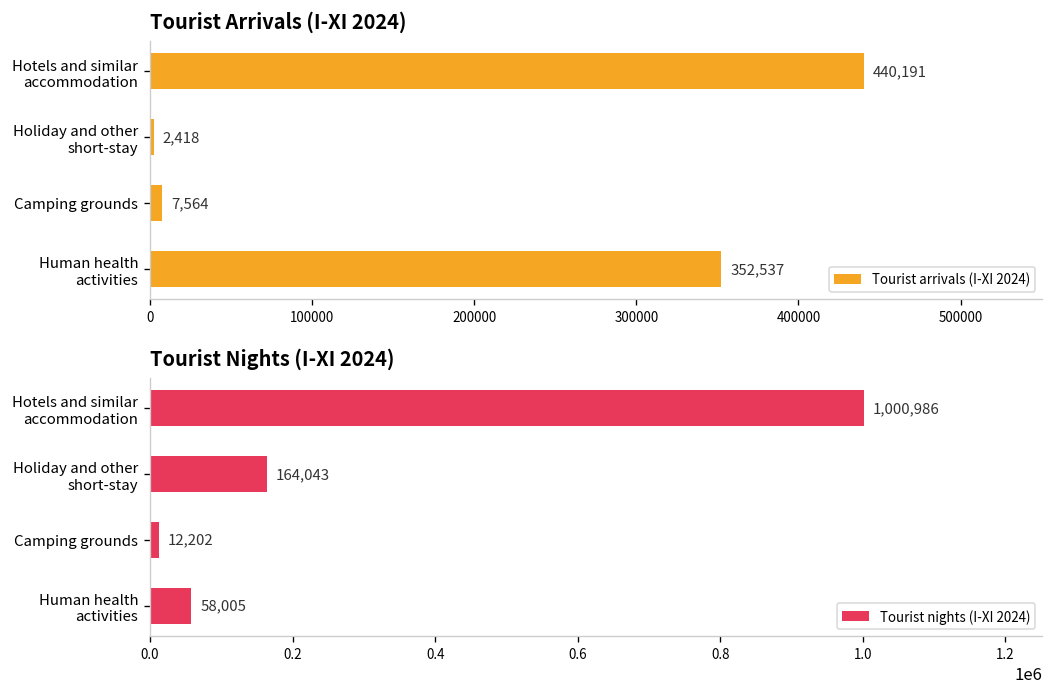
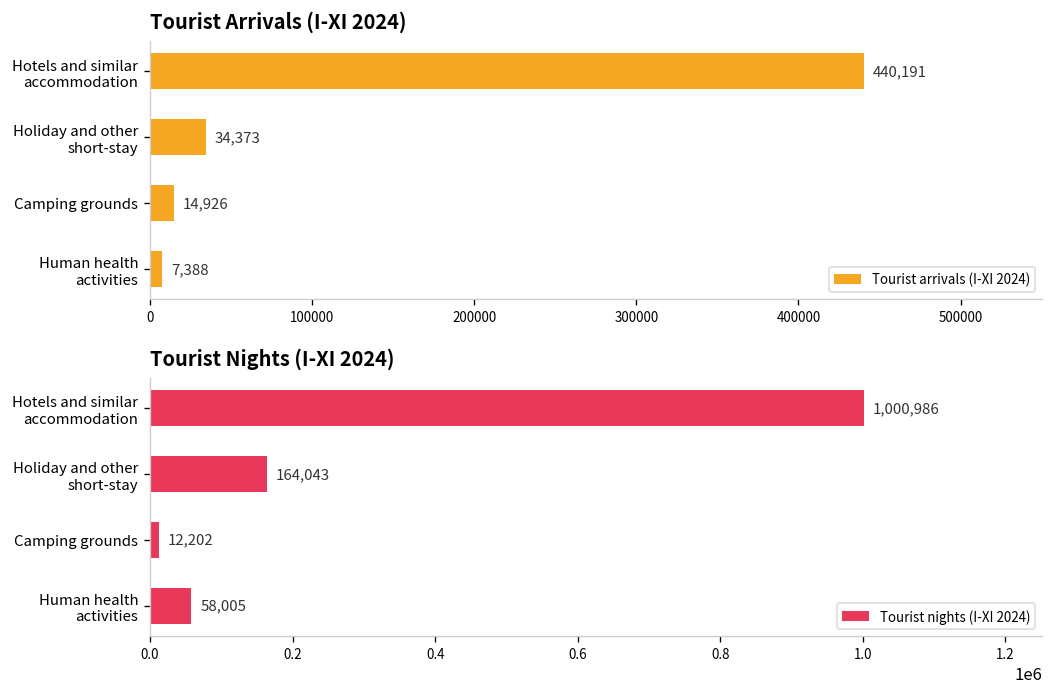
Tourist Arrivals (I-XI 2024), Holiday and other short-stay: 2,418 -> 34,373
Tourist Arrivals (I-XI 2024), Camping grounds: 7,564 -> 14,926
Tourist Arrivals (I-XI 2024), Human health activities: 352,537 -> 7,388
